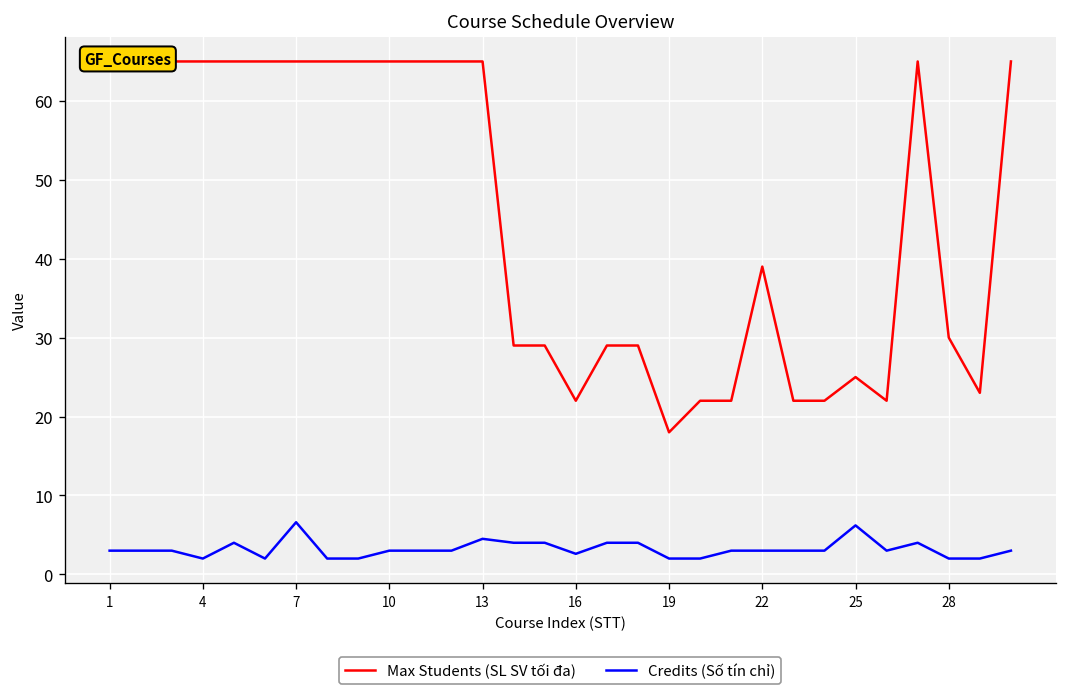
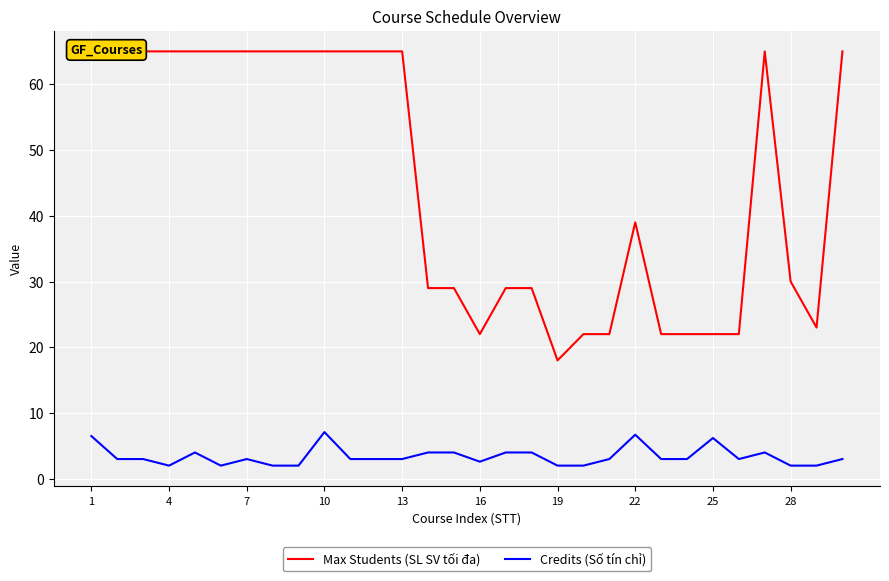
Credits (Số tín chỉ), 1: 3 -> 7
Credits (Số tín chỉ), 7: 7 -> 3
Credits (Số tín chỉ), 10: 3 -> 7
Credits (Số tín chỉ), 13: 5 -> 3
Credits (Số tín chỉ), 22: 3 -> 7
Max Students (SL SV tối đa), 25: 25 -> 22
